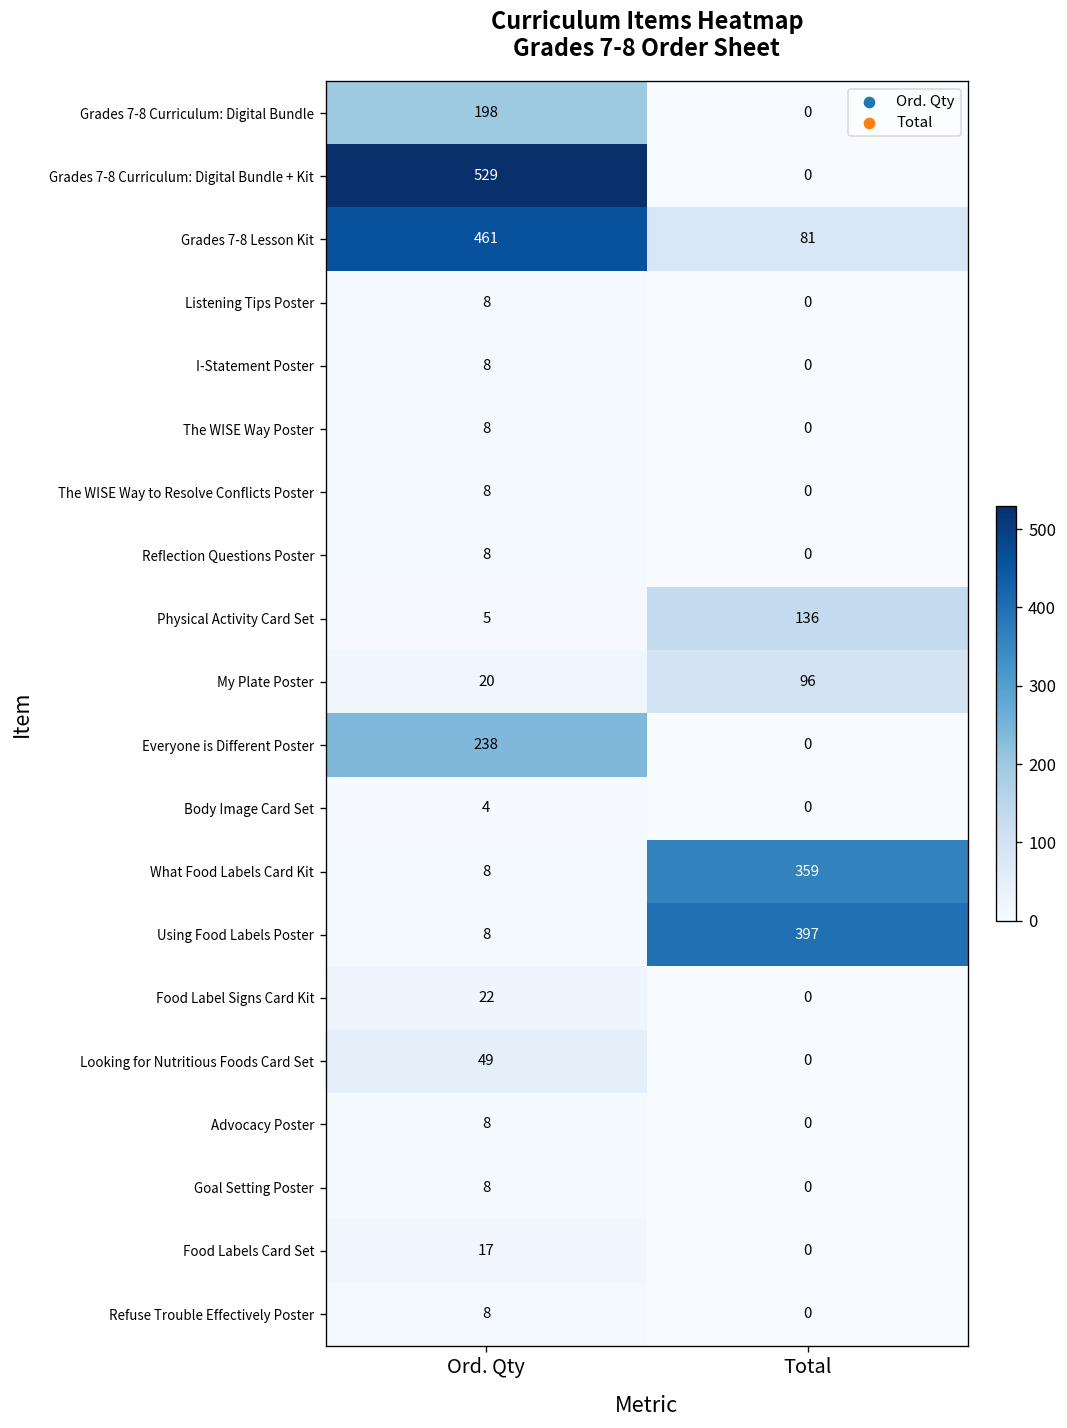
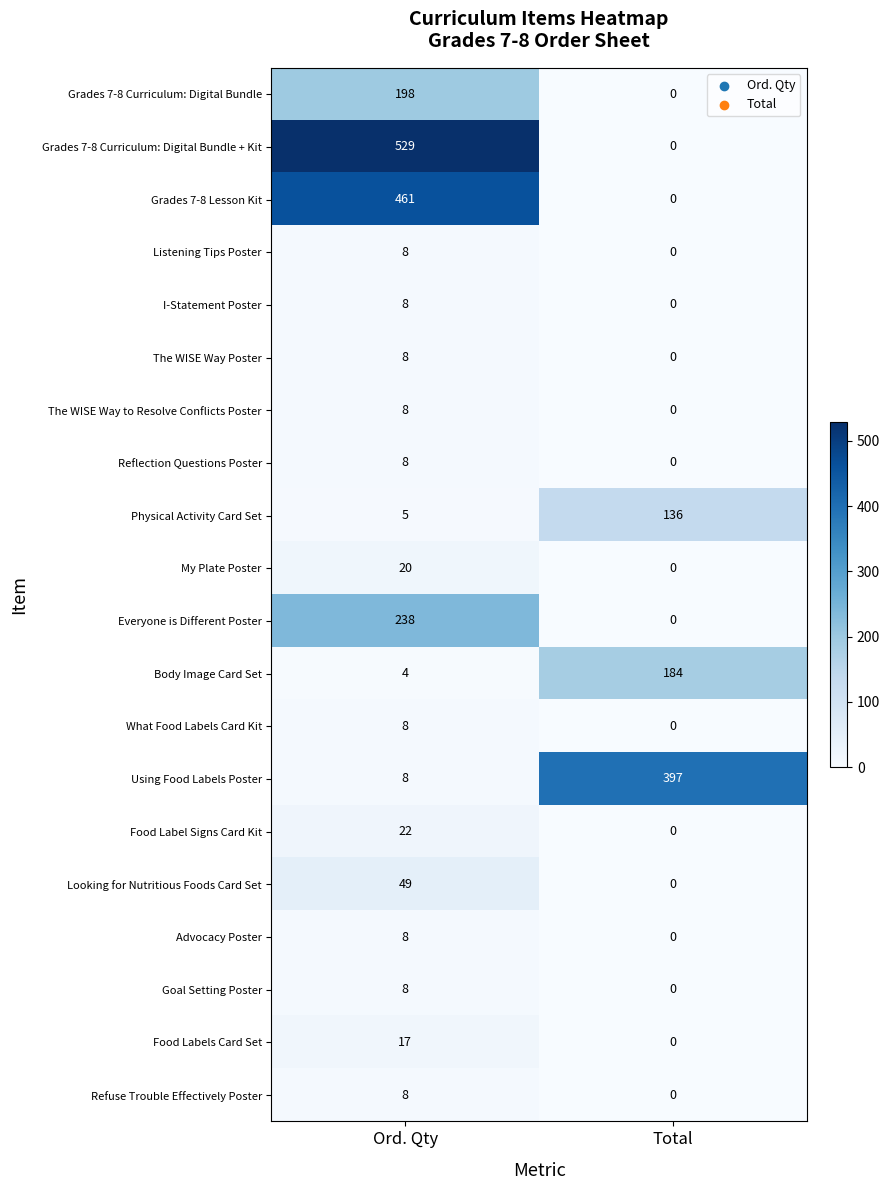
Grades 7-8 Lesson Kit, Total: 81 -> 0
My Plate Poster, Total: 96 -> 0
Body Image Card Set, Total: 0 -> 184
What Food Labels Card Kit, Total: 359 -> 0
